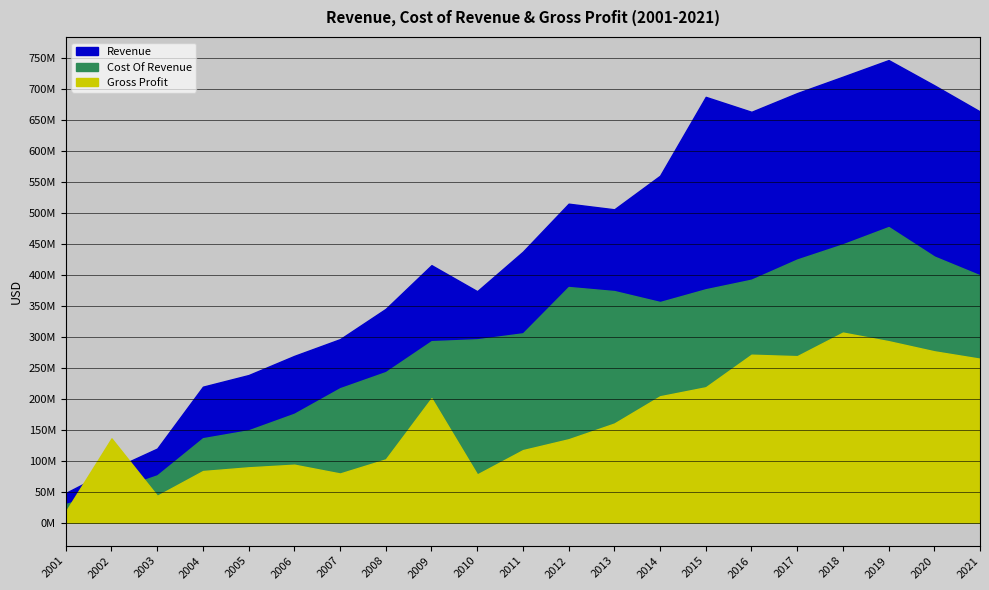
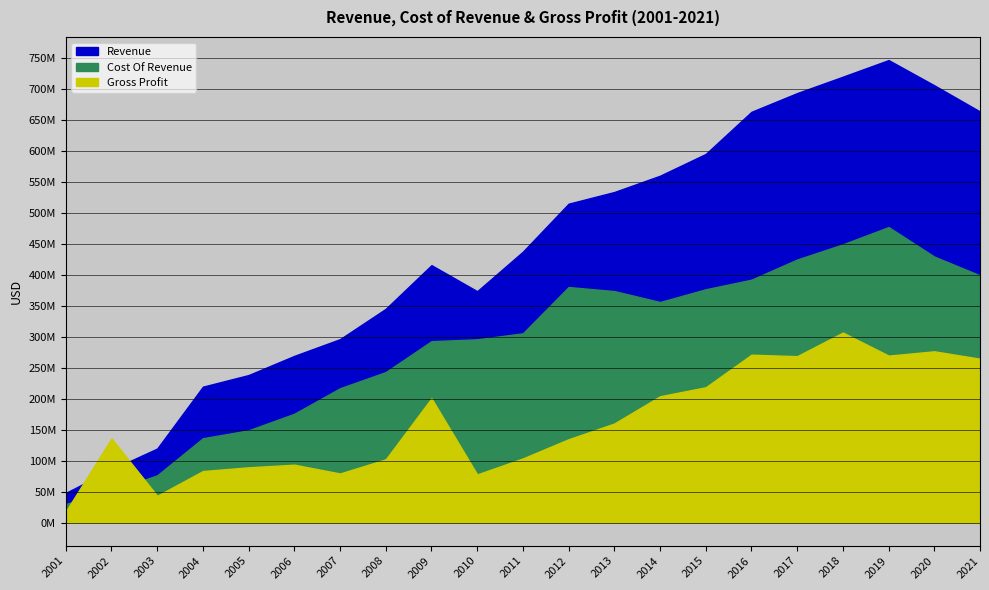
Gross Profit, 2011: 120000000 -> 100000000
Revenue, 2013: 510000000 -> 530000000
Revenue, 2015: 690000000 -> 590000000
Gross Profit, 2019: 290000000 -> 270000000
